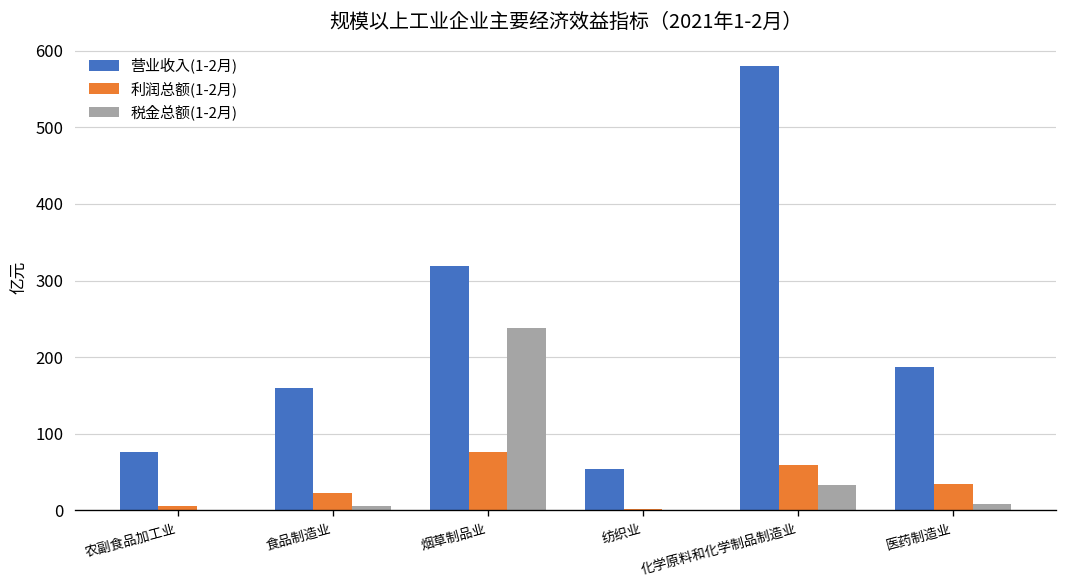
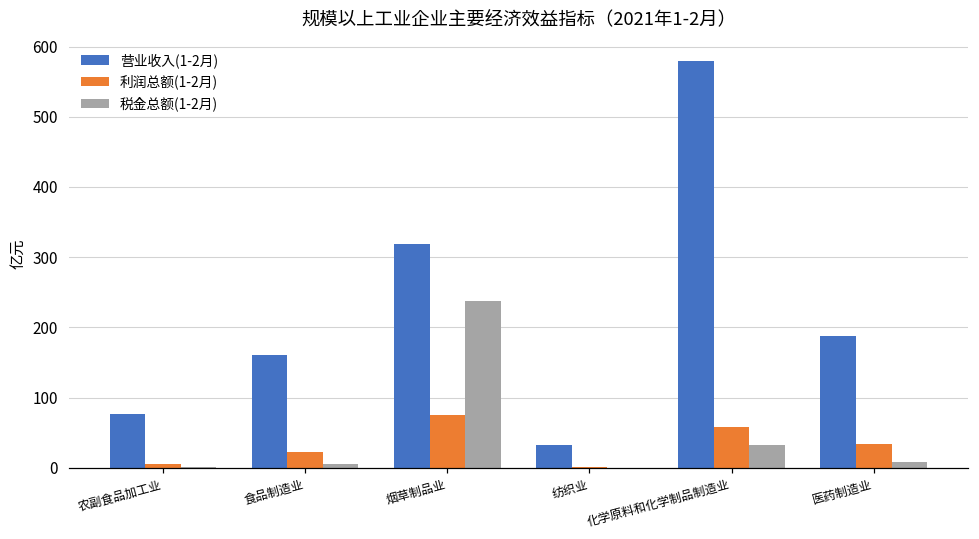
营业收入(1-2月), 纺织业: 50 -> 30
